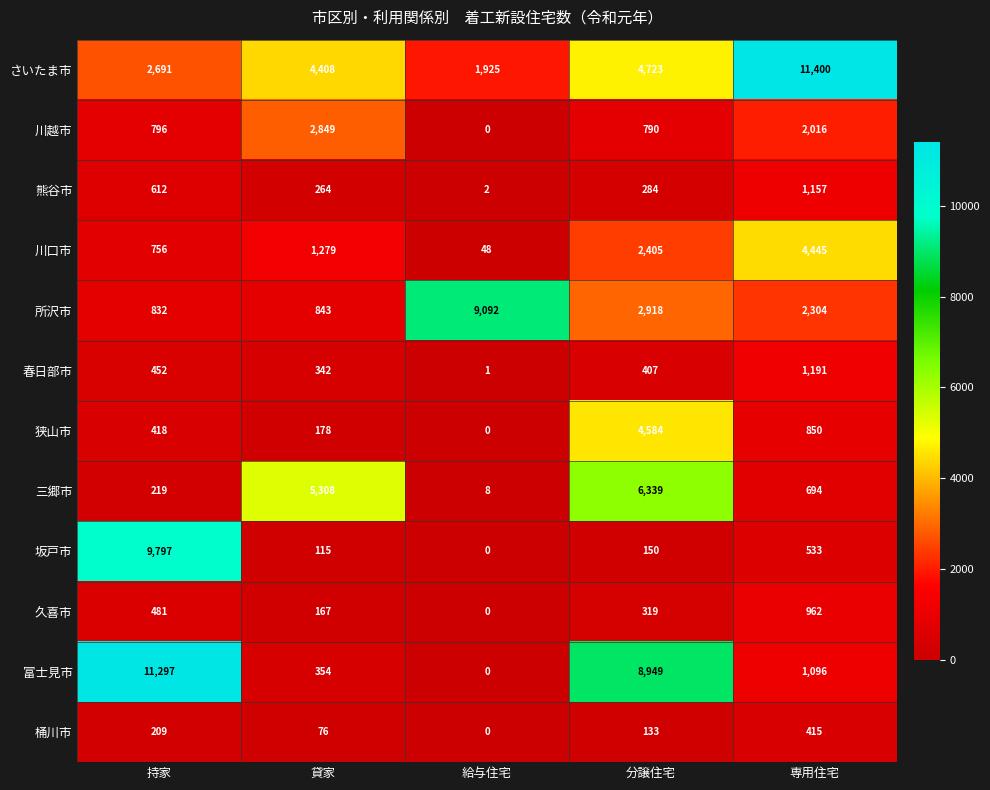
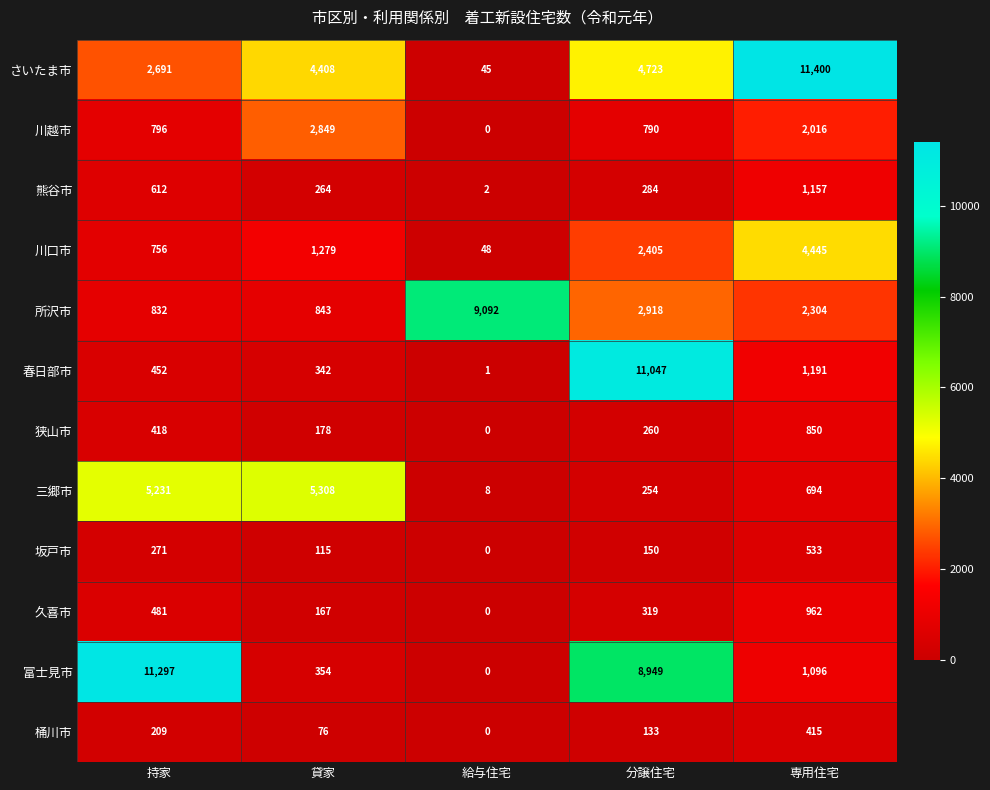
さいたま市, 給与住宅: 1,925 -> 45
春日部市, 分譲住宅: 407 -> 11,047
狭山市, 分譲住宅: 4,584 -> 260
三郷市, 持家: 219 -> 5,231
三郷市, 分譲住宅: 6,339 -> 254
坂戸市, 持家: 9,797 -> 271
